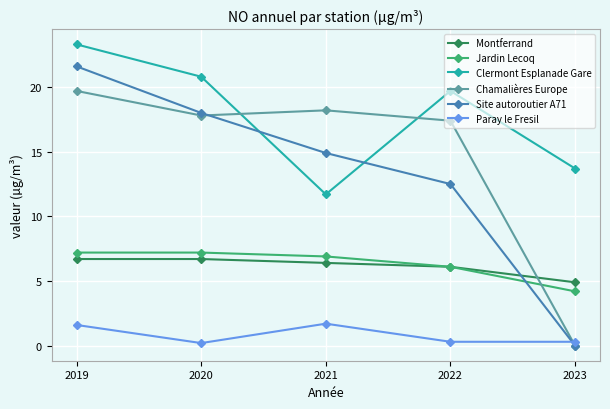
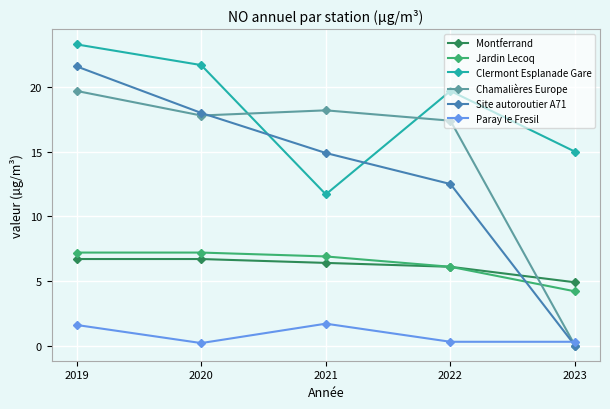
Clermont Esplanade Gare, 2020: 20.8 -> 21.7
Clermont Esplanade Gare, 2023: 13.7 -> 15.0
